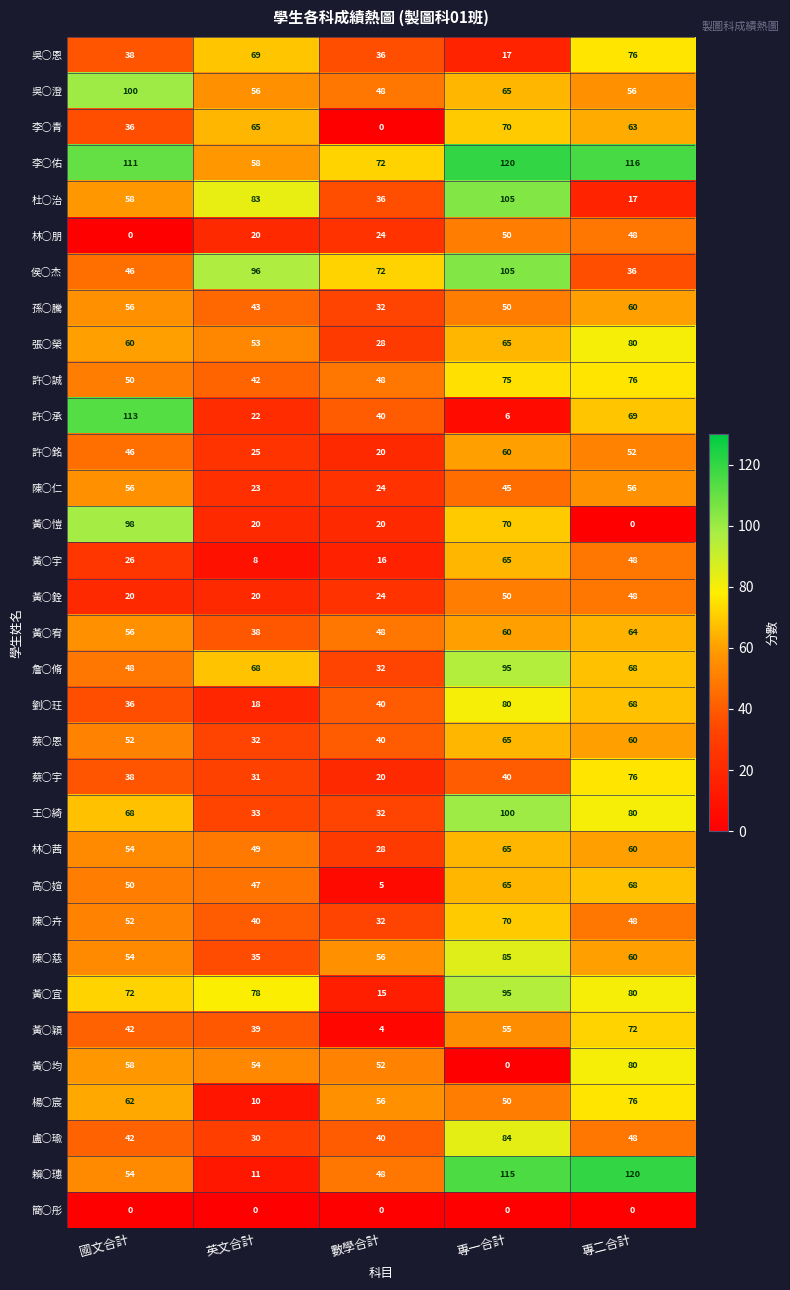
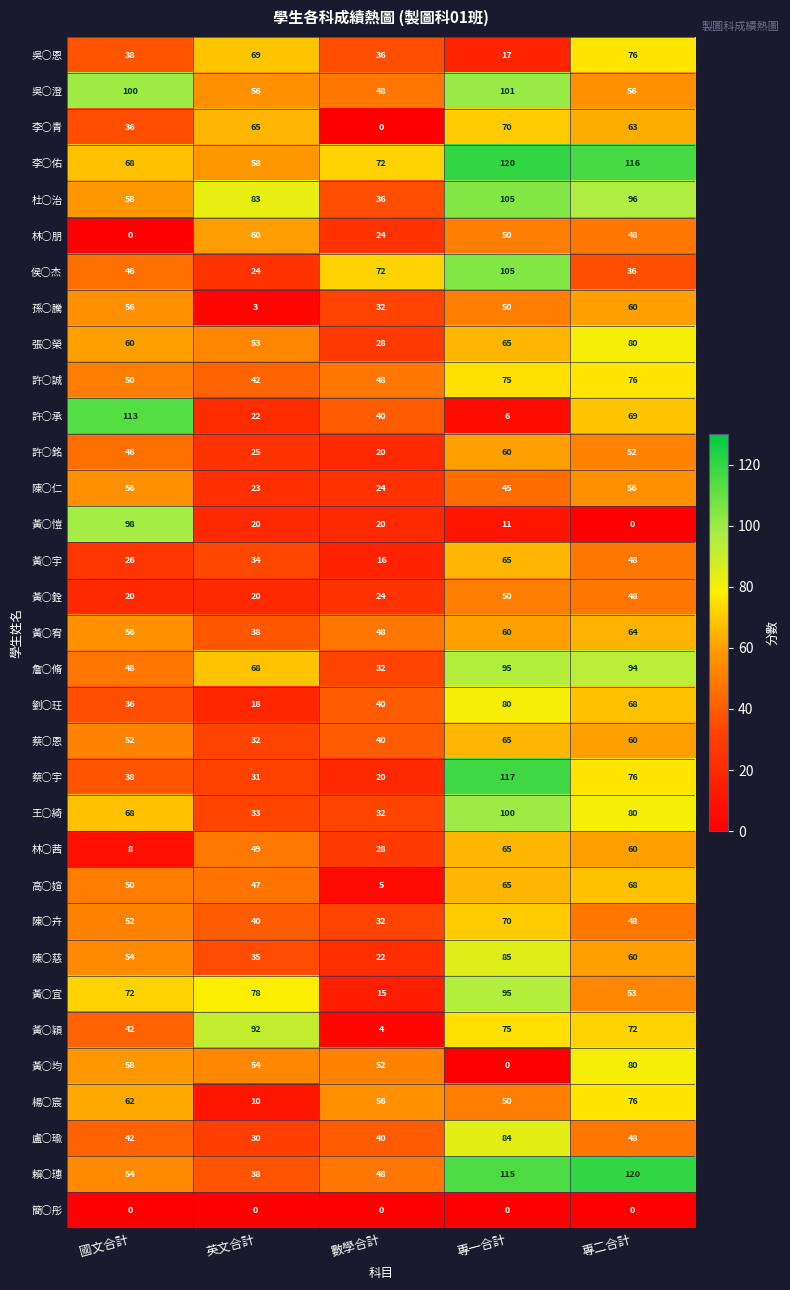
吳○澄, 專一合計: 65 -> 101
李○佑, 國文合計: 111 -> 68
杜○治, 專二合計: 17 -> 96
林○朋, 英文合計: 20 -> 60
侯○杰, 英文合計: 96 -> 24
孫○騰, 英文合計: 43 -> 3
黃○愷, 專一合計: 70 -> 11
黃○宇, 英文合計: 8 -> 34
詹○脩, 專二合計: 68 -> 94
蔡○宇, 專一合計: 40 -> 117
林○茜, 國文合計: 54 -> 8
陳○慈, 數學合計: 56 -> 22
黃○宜, 專二合計: 80 -> 53
黃○穎, 英文合計: 39 -> 92
黃○穎, 專一合計: 55 -> 75
賴○璤, 英文合計: 11 -> 38
